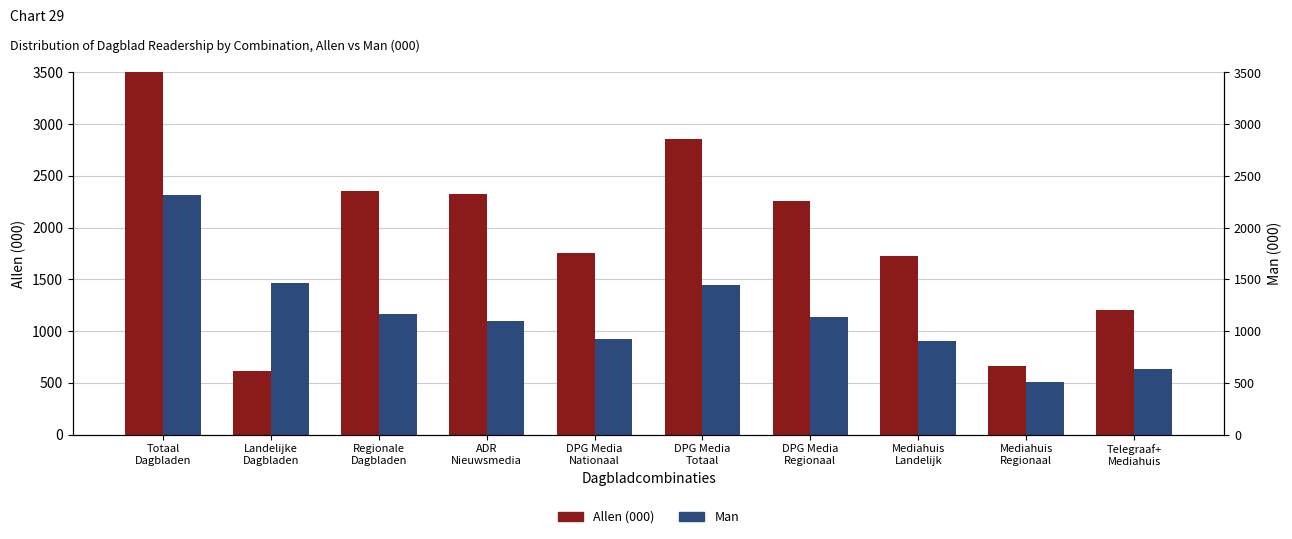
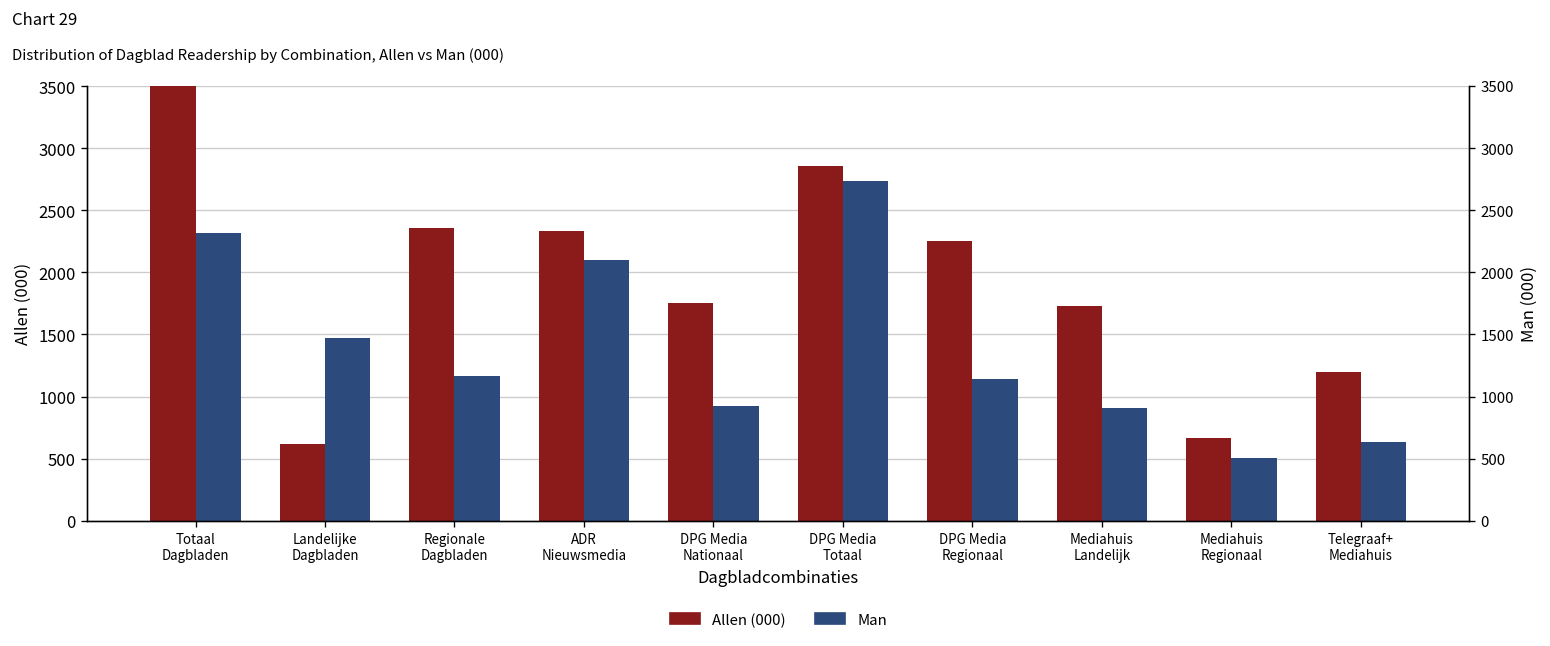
Man, ADR Nieuwsmedia: 1100 -> 2100
Man, DPG Media Totaal: 1450 -> 2740
